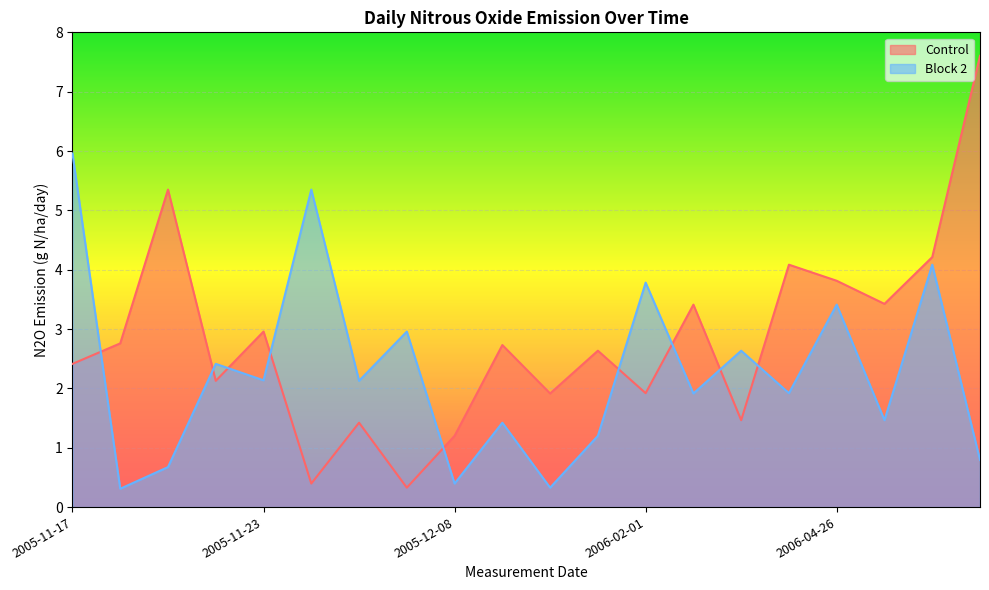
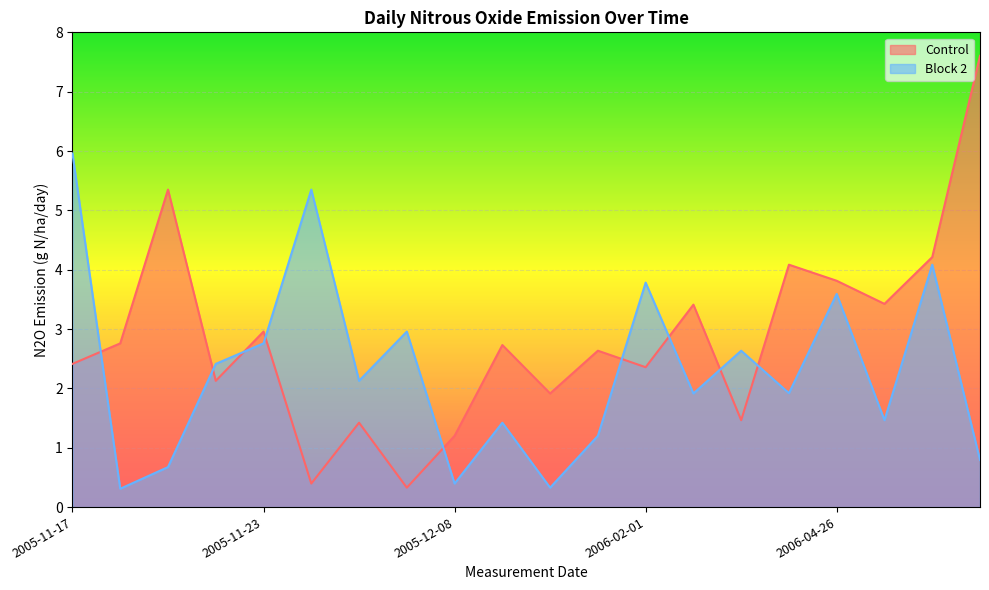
Block 2, 2005-11-23: 2.1 -> 2.8
Control, 2006-02-01: 1.9 -> 2.4
Block 2, 2006-04-26: 3.4 -> 3.6
